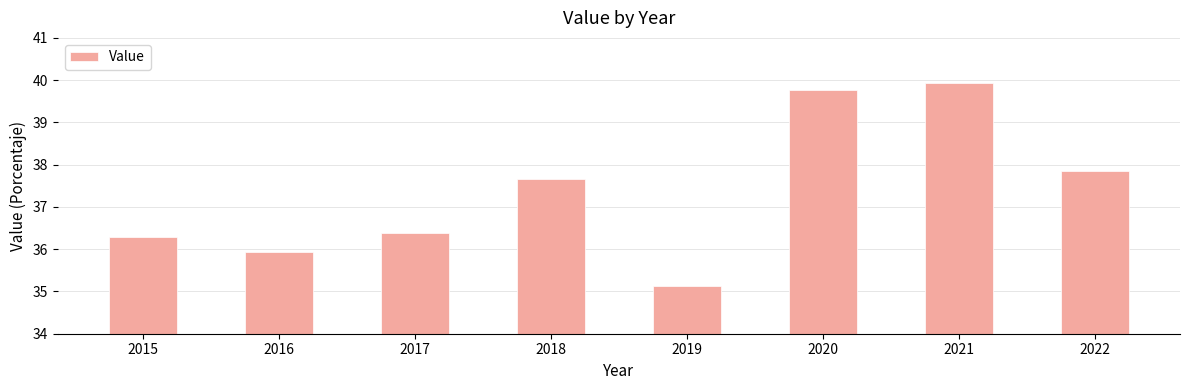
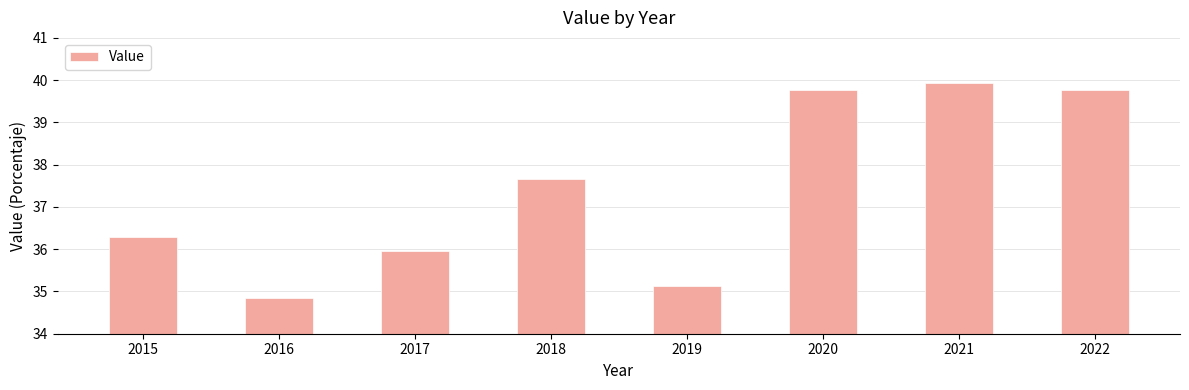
2016: 35.9 -> 34.8
2017: 36.4 -> 36.0
2022: 37.8 -> 39.8
